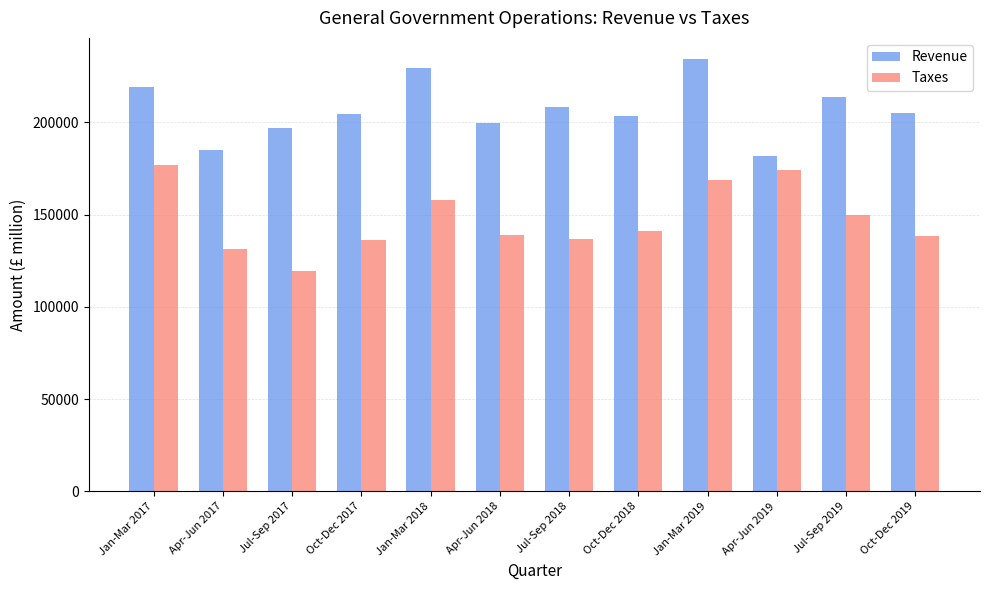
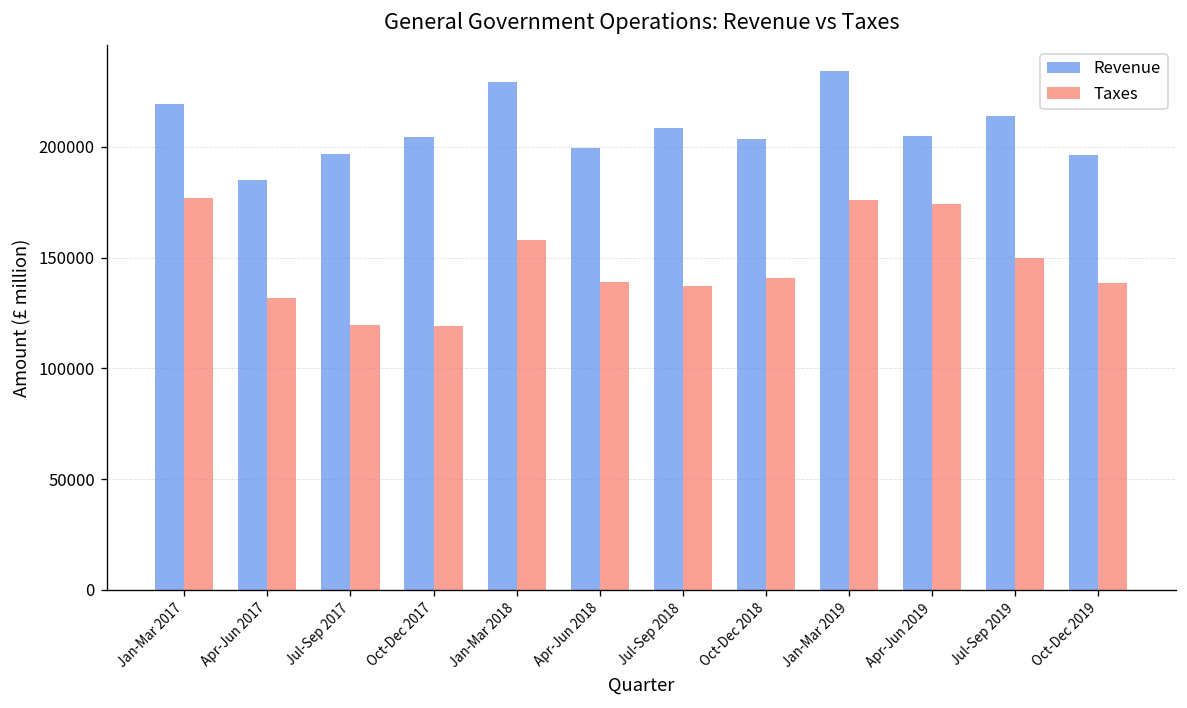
Taxes, Oct-Dec 2017: 136000 -> 119000
Taxes, Jan-Mar 2019: 169000 -> 176000
Revenue, Apr-Jun 2019: 182000 -> 205000
Revenue, Oct-Dec 2019: 205000 -> 196000
